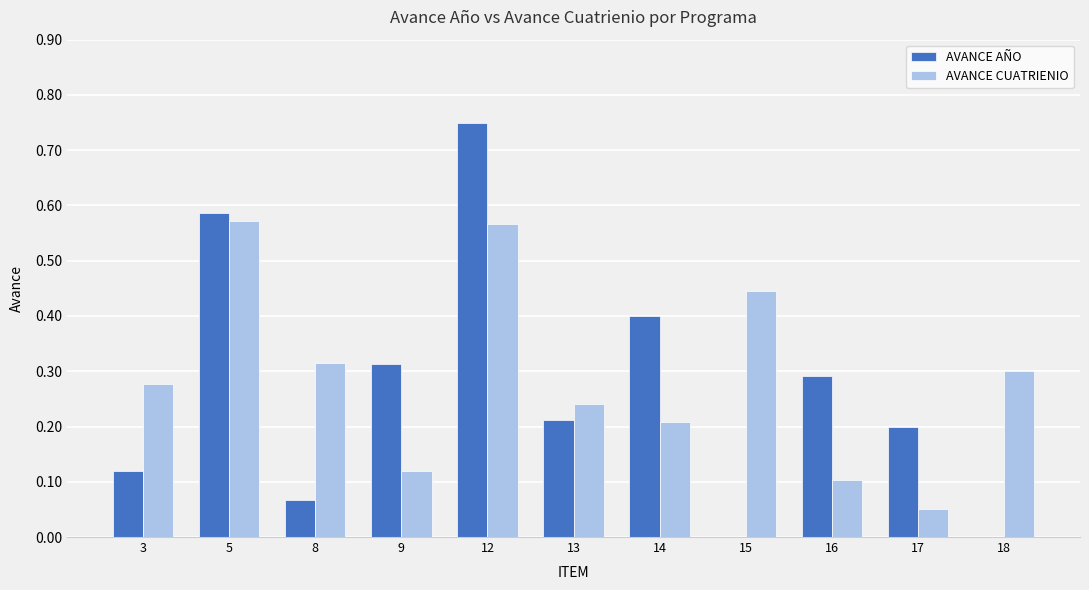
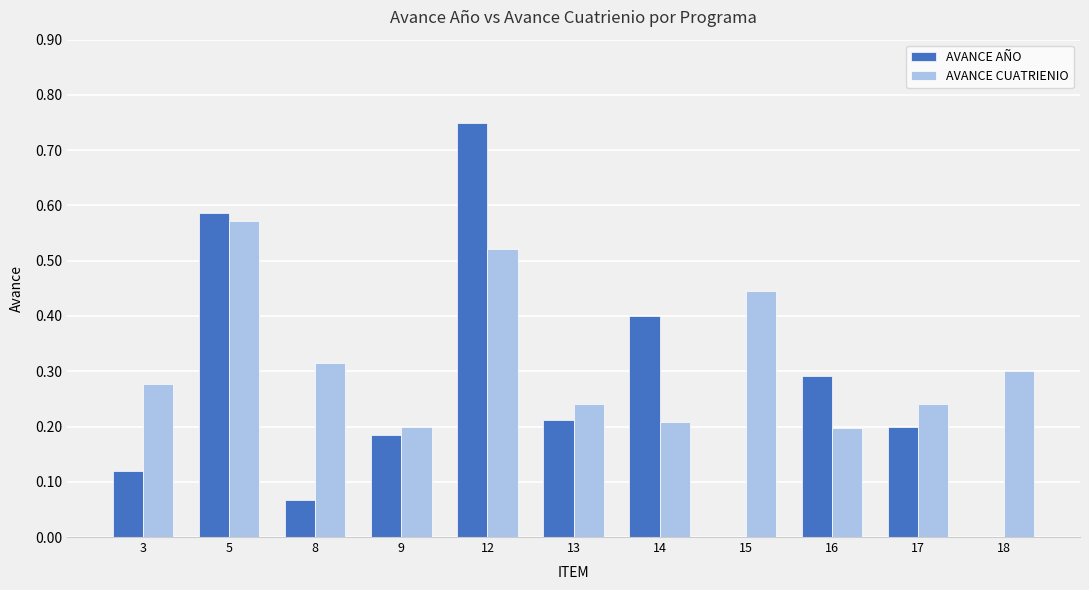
AVANCE AÑO, 9: 0.31 -> 0.19
AVANCE CUATRIENIO, 9: 0.12 -> 0.20
AVANCE CUATRIENIO, 12: 0.57 -> 0.52
AVANCE CUATRIENIO, 16: 0.10 -> 0.20
AVANCE CUATRIENIO, 17: 0.05 -> 0.24
